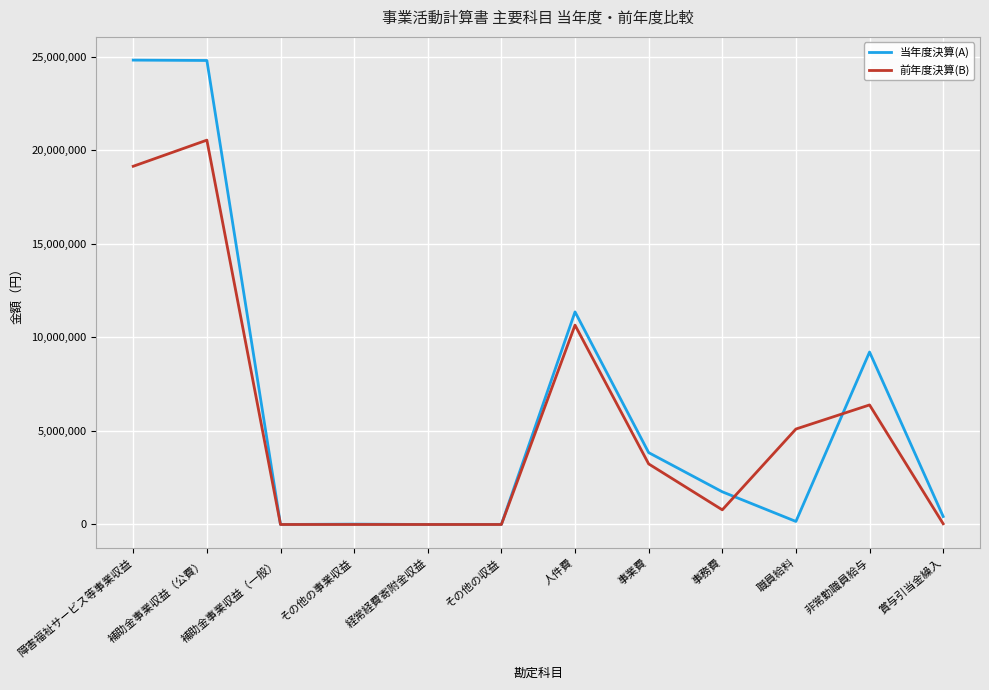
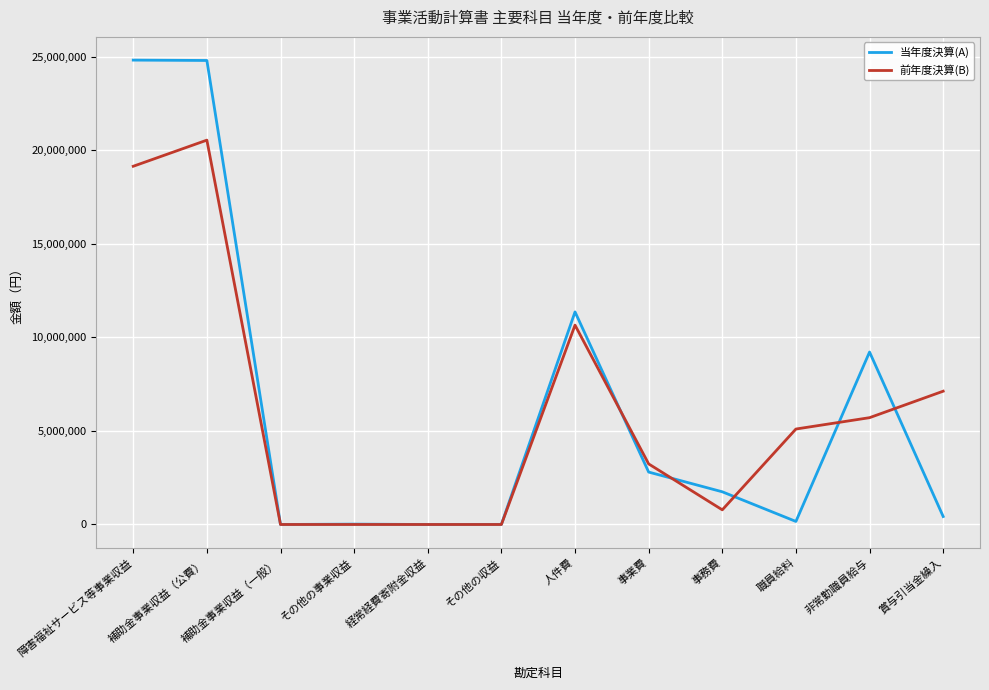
当年度決算(A), 事業費: 3,800,000 -> 2,800,000
前年度決算(B), 非常勤職員給与: 6,400,000 -> 5,700,000
前年度決算(B), 賞与引当金繰入: 0 -> 7,100,000
